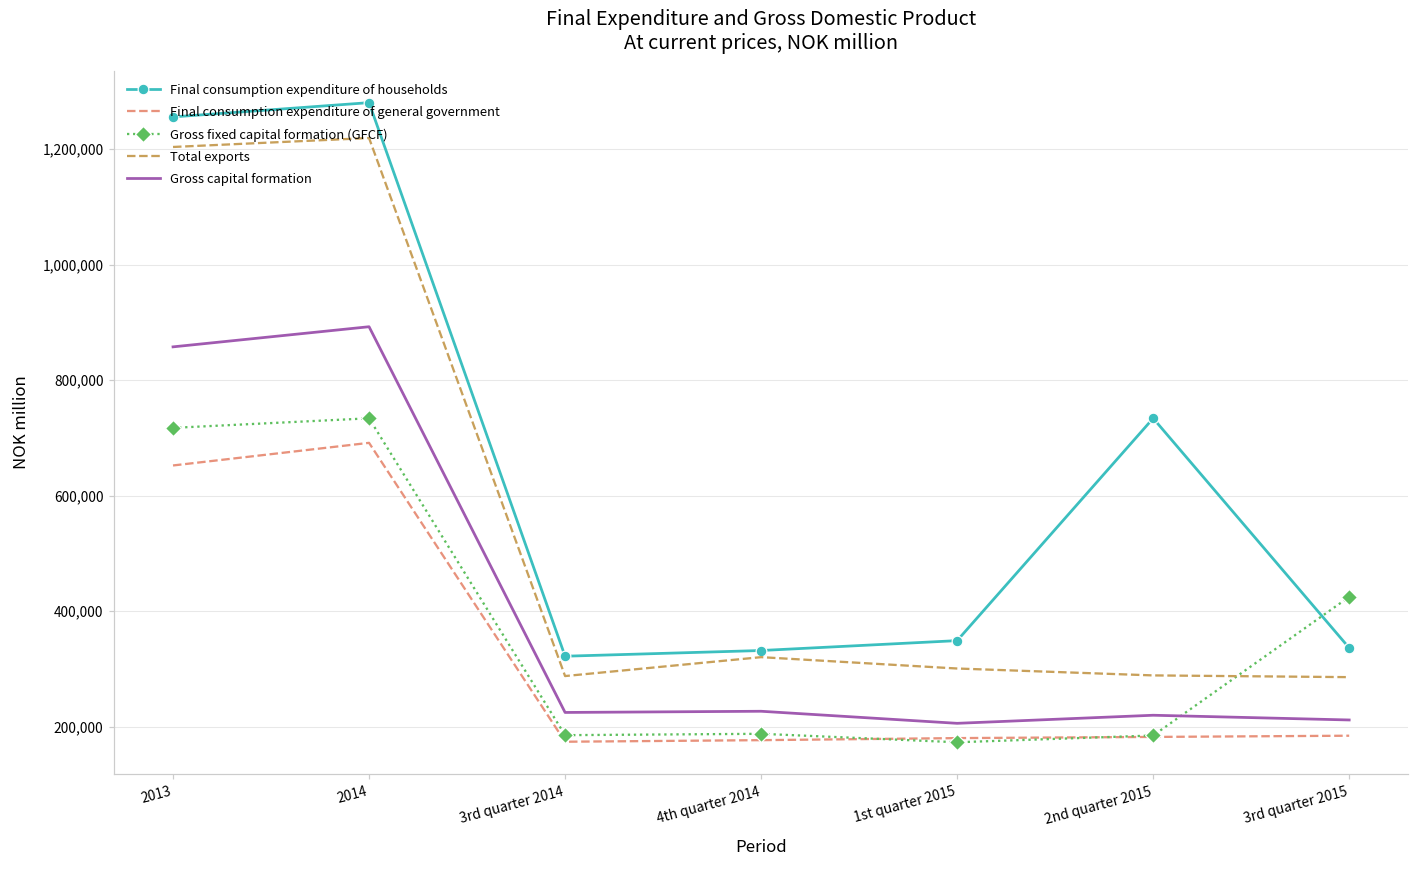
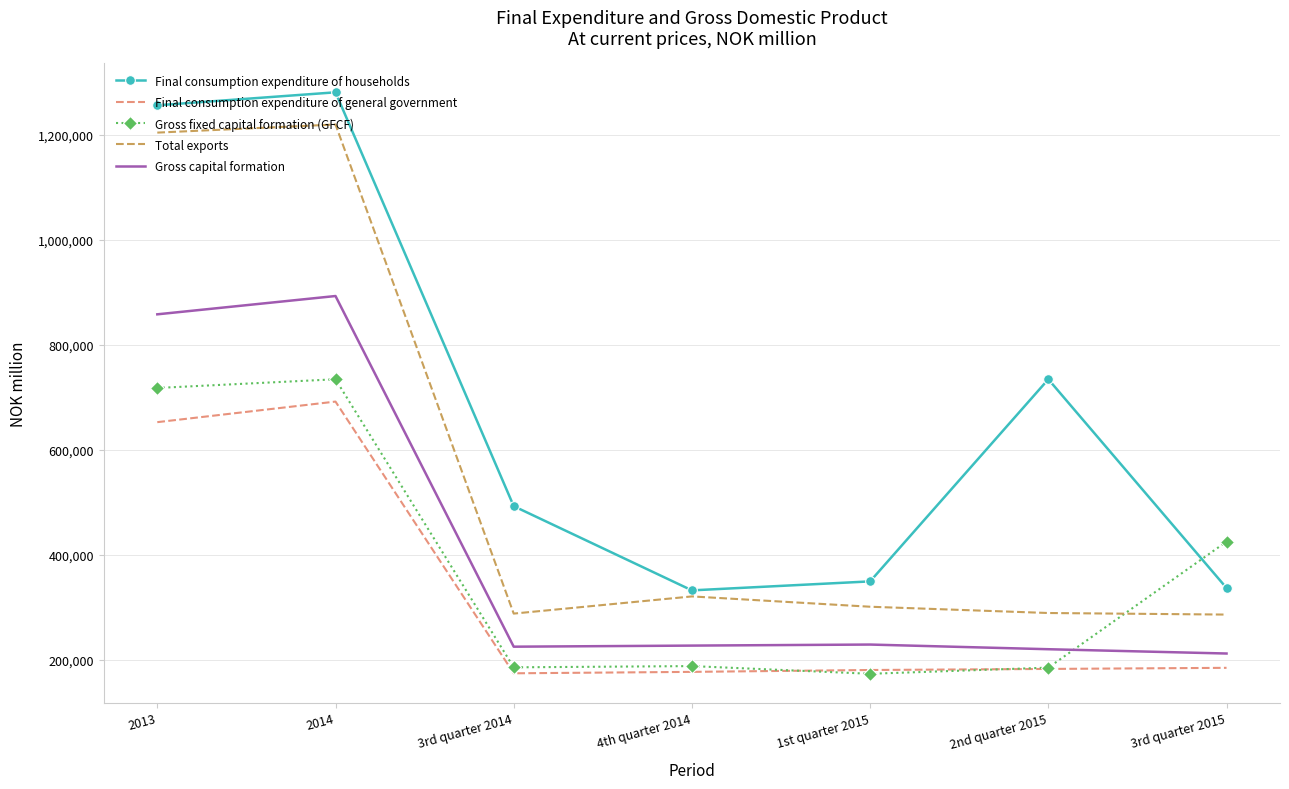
Final consumption expenditure of households, 3rd quarter 2014: 320,000 -> 490,000
Gross capital formation, 1st quarter 2015: 210,000 -> 230,000
